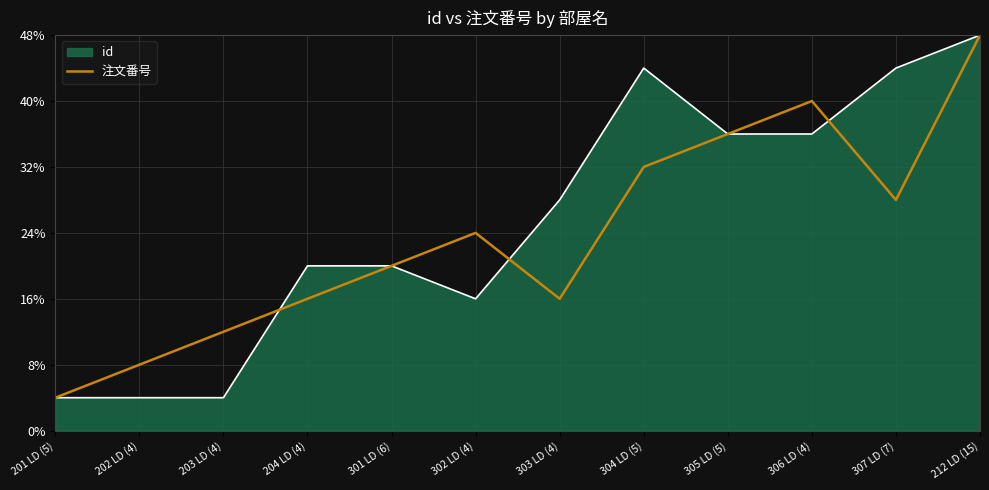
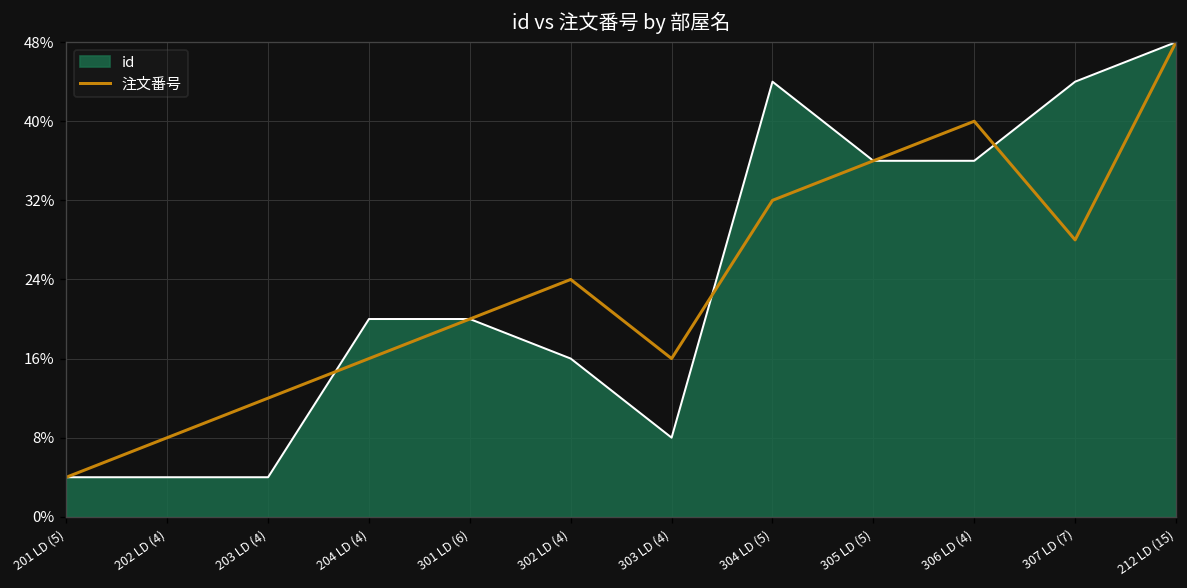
id, 303 LD (4): 28% -> 8%
